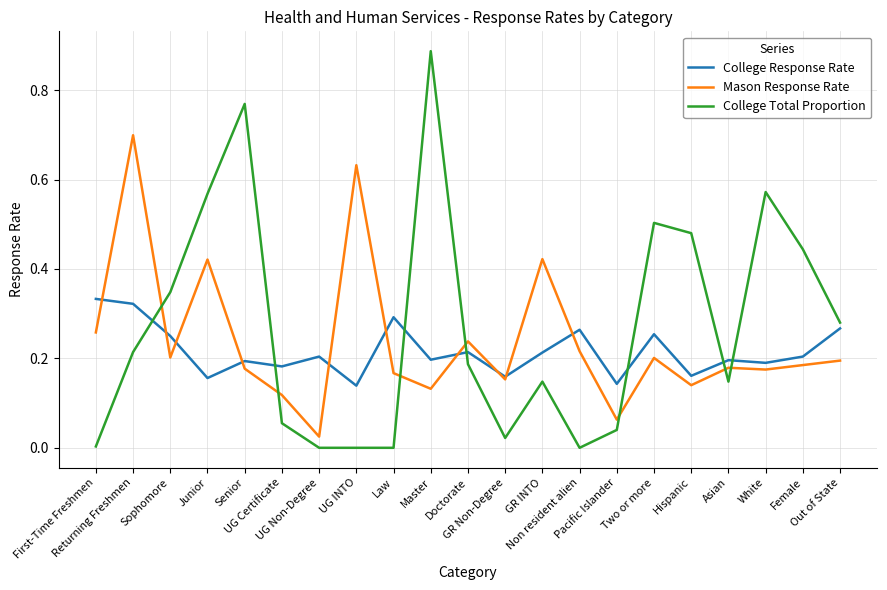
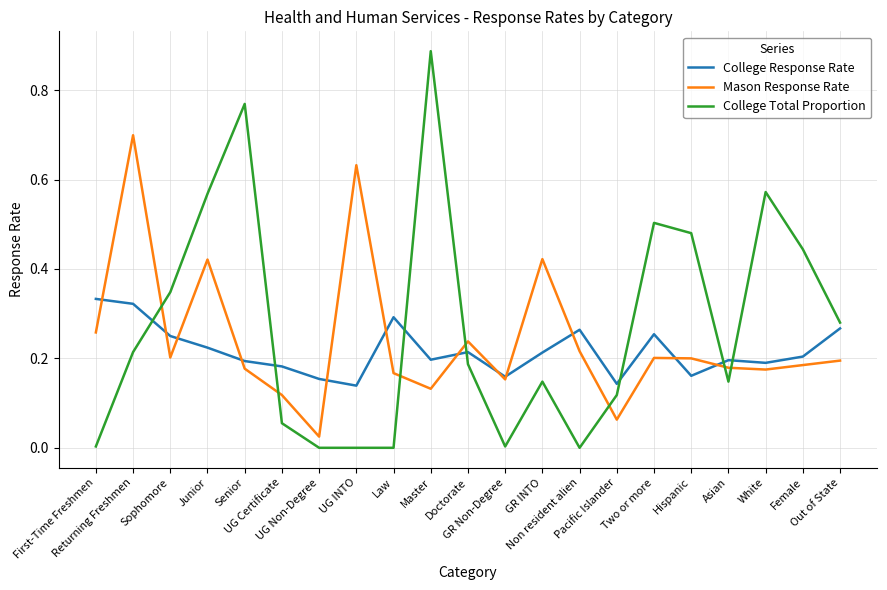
College Response Rate, Junior: 0.16 -> 0.22
College Response Rate, UG Non-Degree: 0.20 -> 0.15
College Total Proportion, GR Non-Degree: 0.02 -> 0.00
College Total Proportion, Pacific Islander: 0.04 -> 0.12
Mason Response Rate, Hispanic: 0.14 -> 0.20
